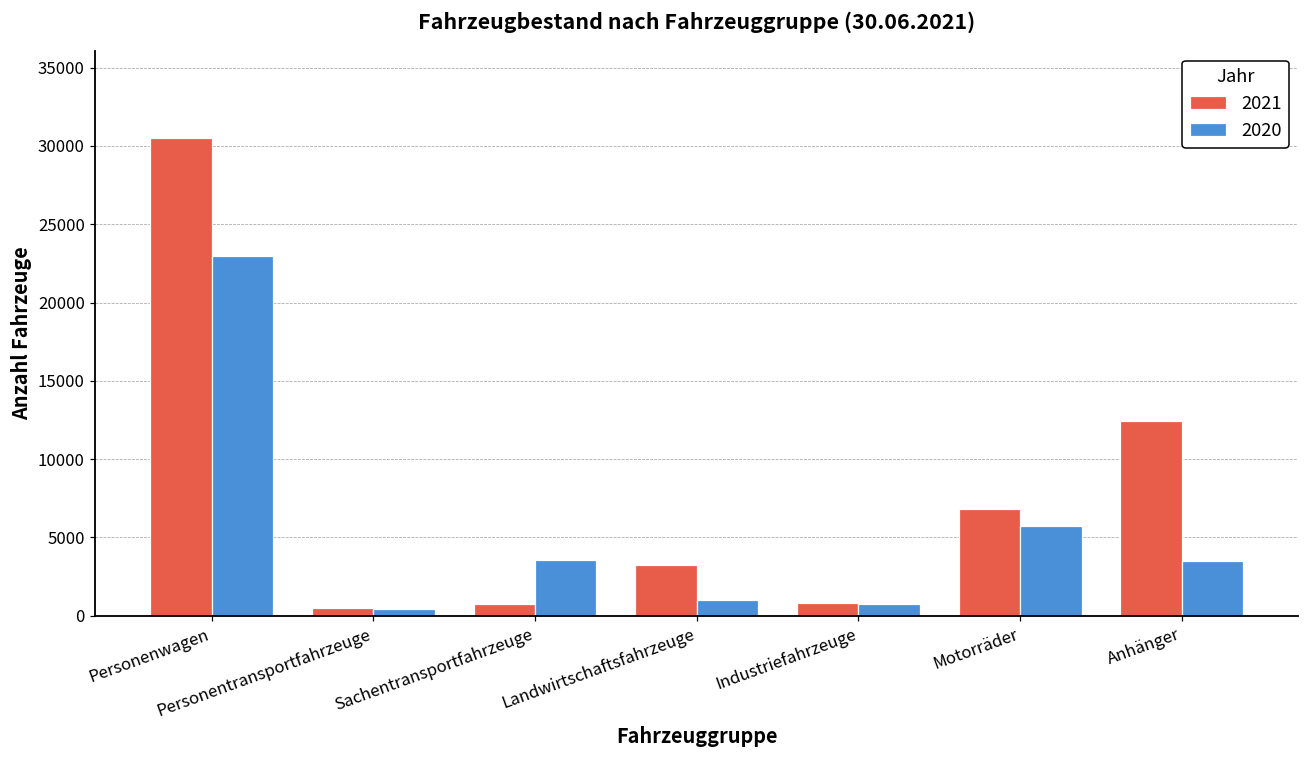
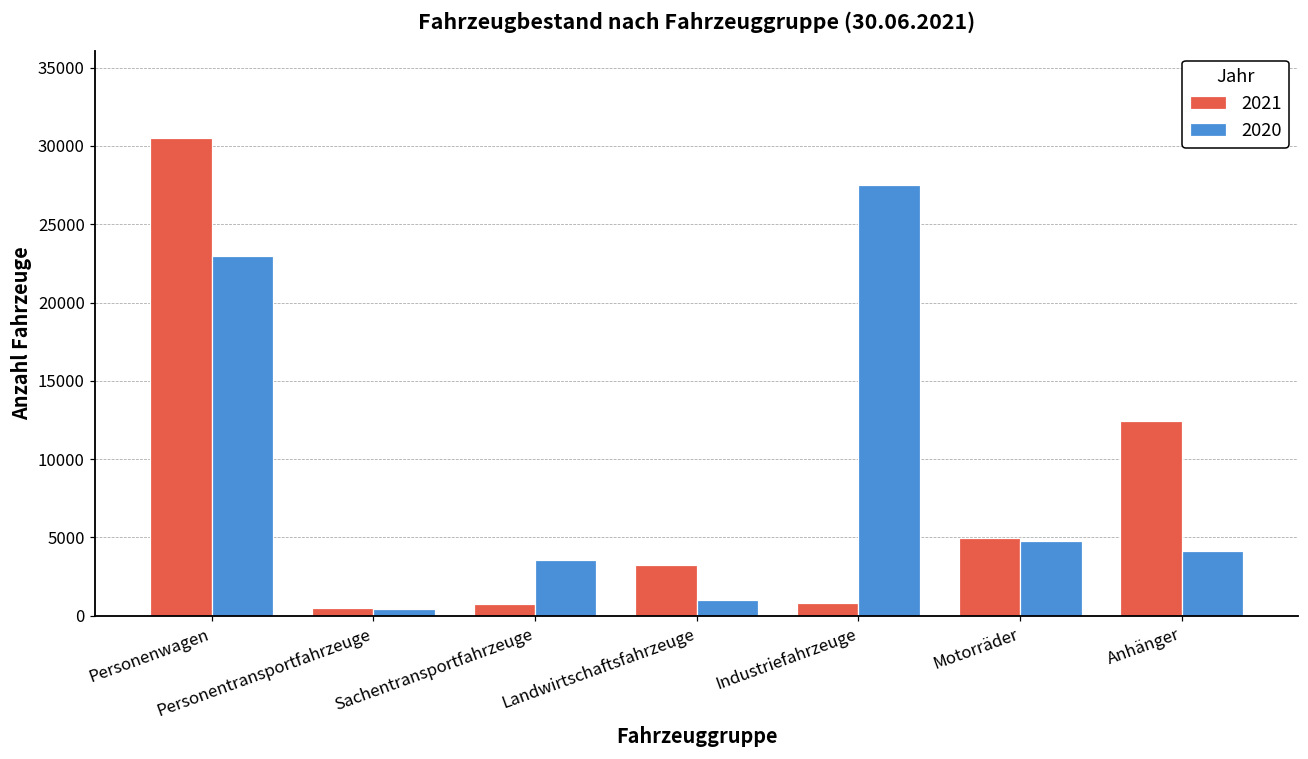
2020, Industriefahrzeuge: 800 -> 27500
2021, Motorräder: 6800 -> 4900
2020, Motorräder: 5700 -> 4800
2020, Anhänger: 3500 -> 4100
